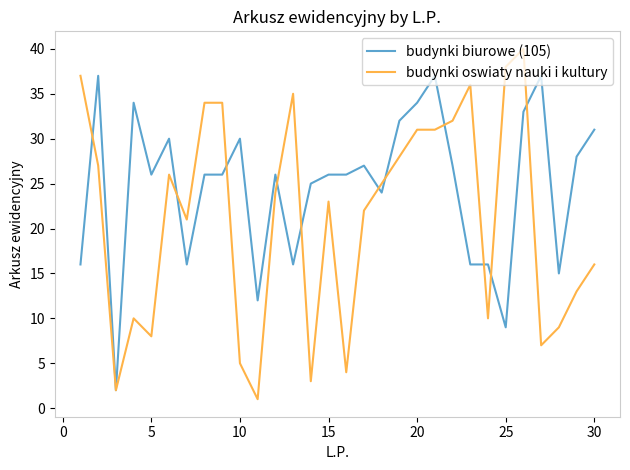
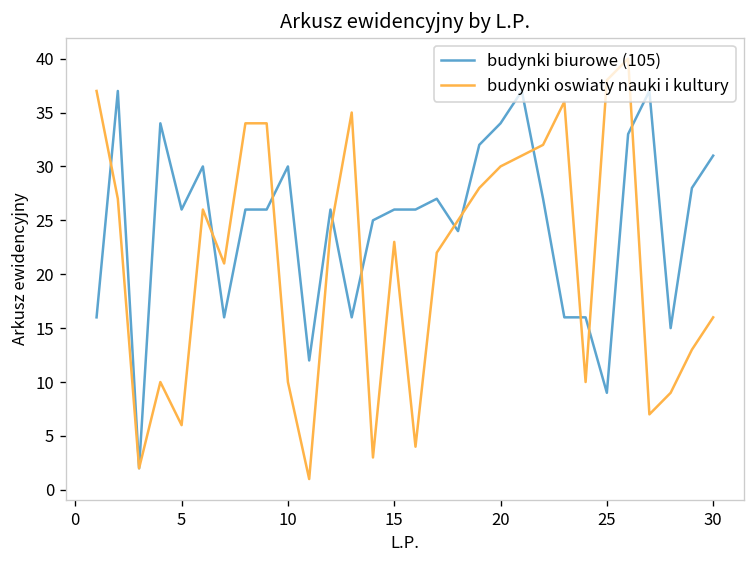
budynki oswiaty nauki i kultury, 5: 8 -> 6
budynki oswiaty nauki i kultury, 10: 5 -> 10
budynki oswiaty nauki i kultury, 20: 31 -> 30
